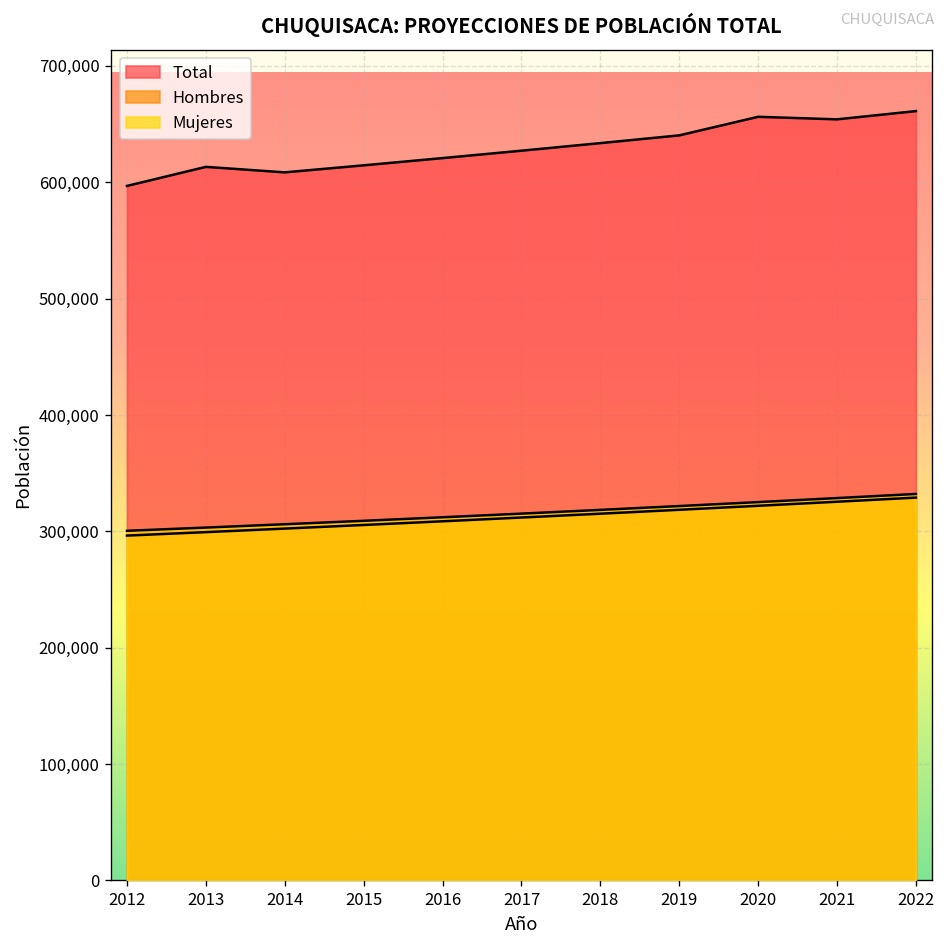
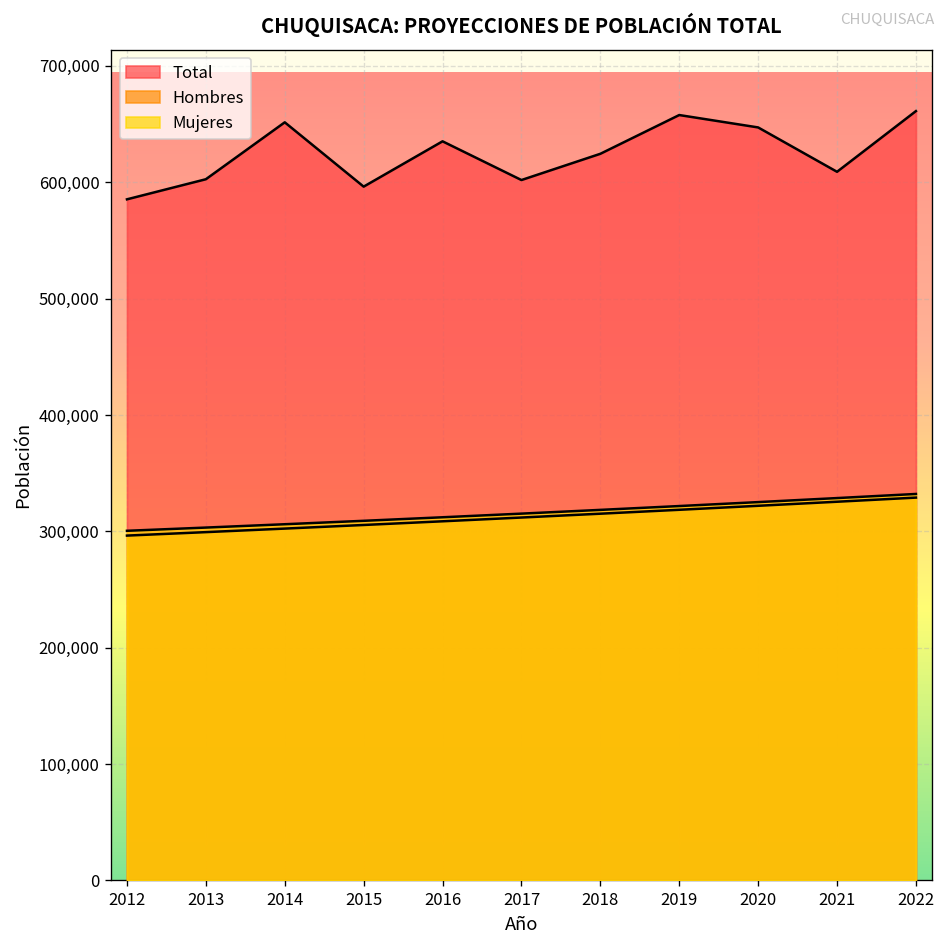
Total, 2012: 600,000 -> 590,000
Total, 2013: 610,000 -> 600,000
Total, 2014: 610,000 -> 650,000
Total, 2015: 610,000 -> 600,000
Total, 2016: 620,000 -> 640,000
Total, 2017: 630,000 -> 600,000
Total, 2018: 630,000 -> 620,000
Total, 2019: 640,000 -> 660,000
Total, 2020: 660,000 -> 650,000
Total, 2021: 650,000 -> 610,000
